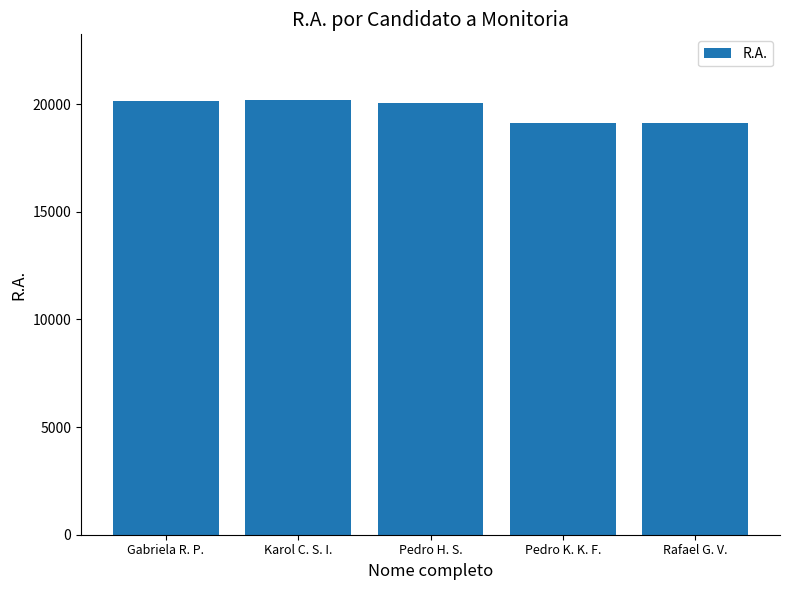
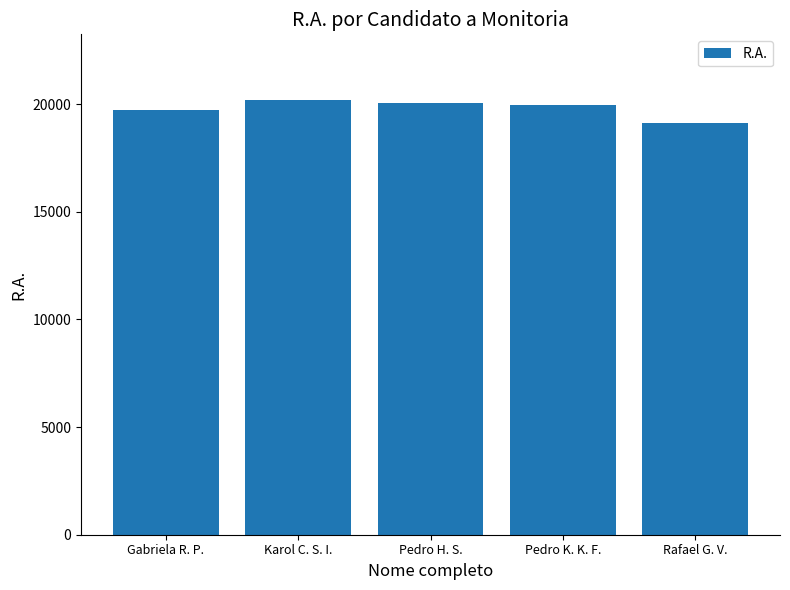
Gabriela R. P.: 20200 -> 19700
Pedro K. K. F.: 19100 -> 20000
